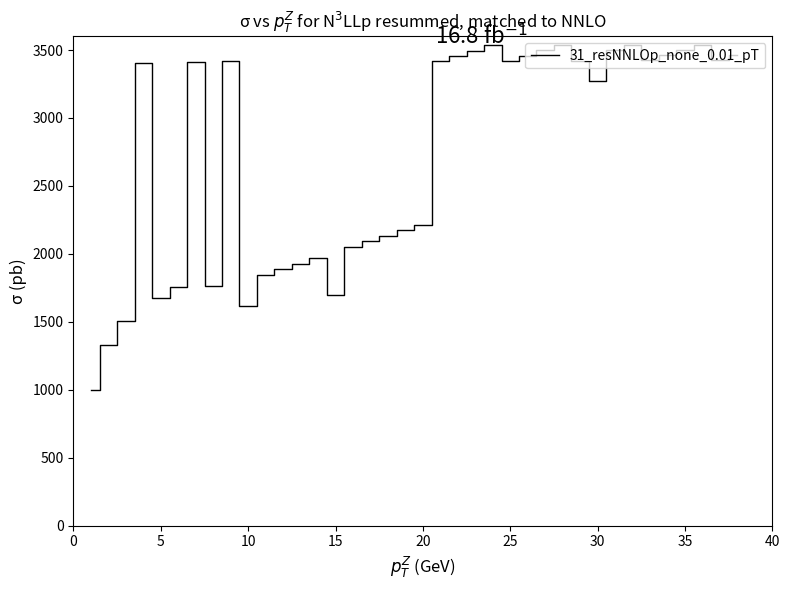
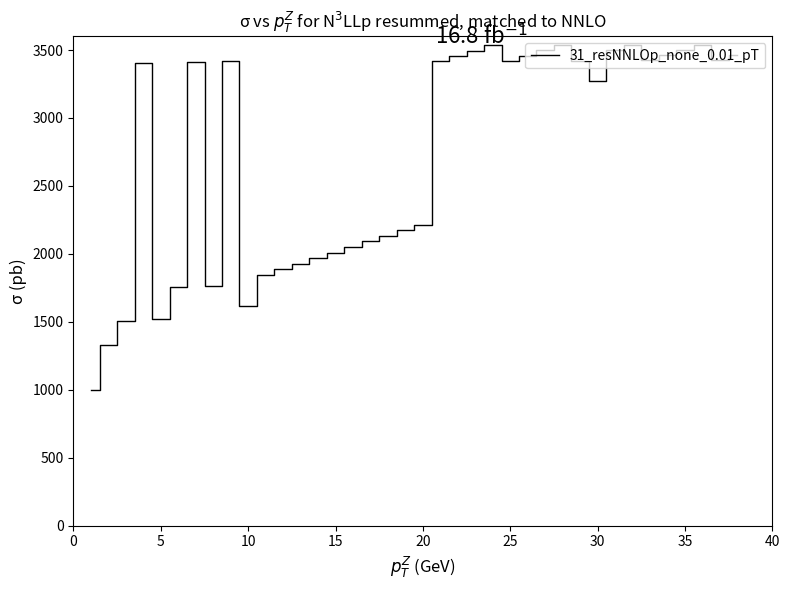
5: 1670 -> 1520
15: 1700 -> 2010
